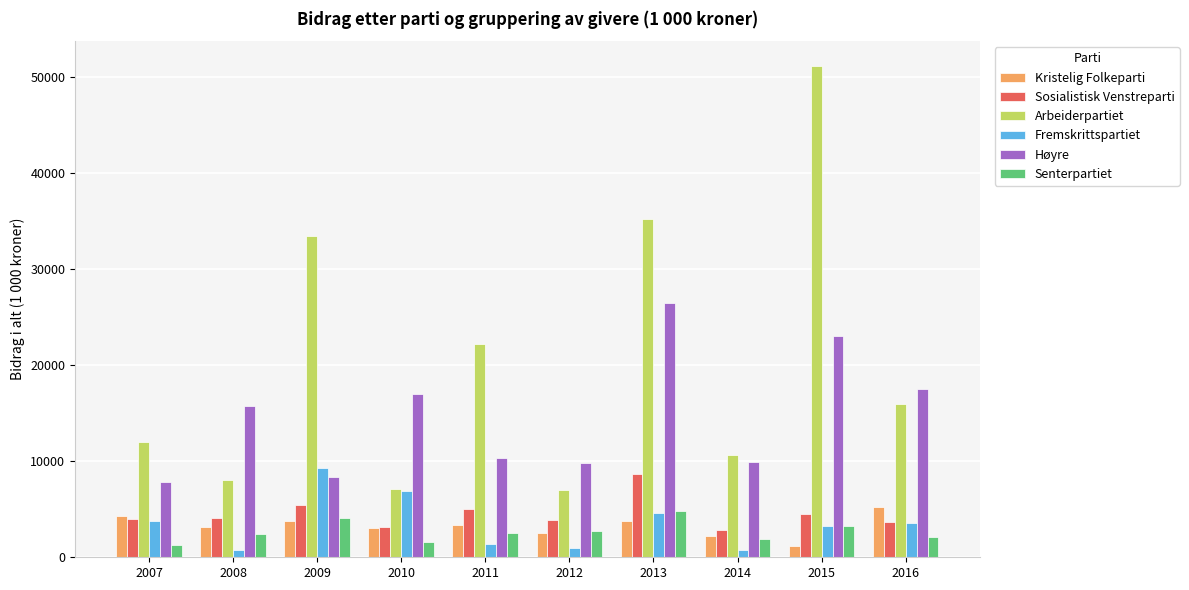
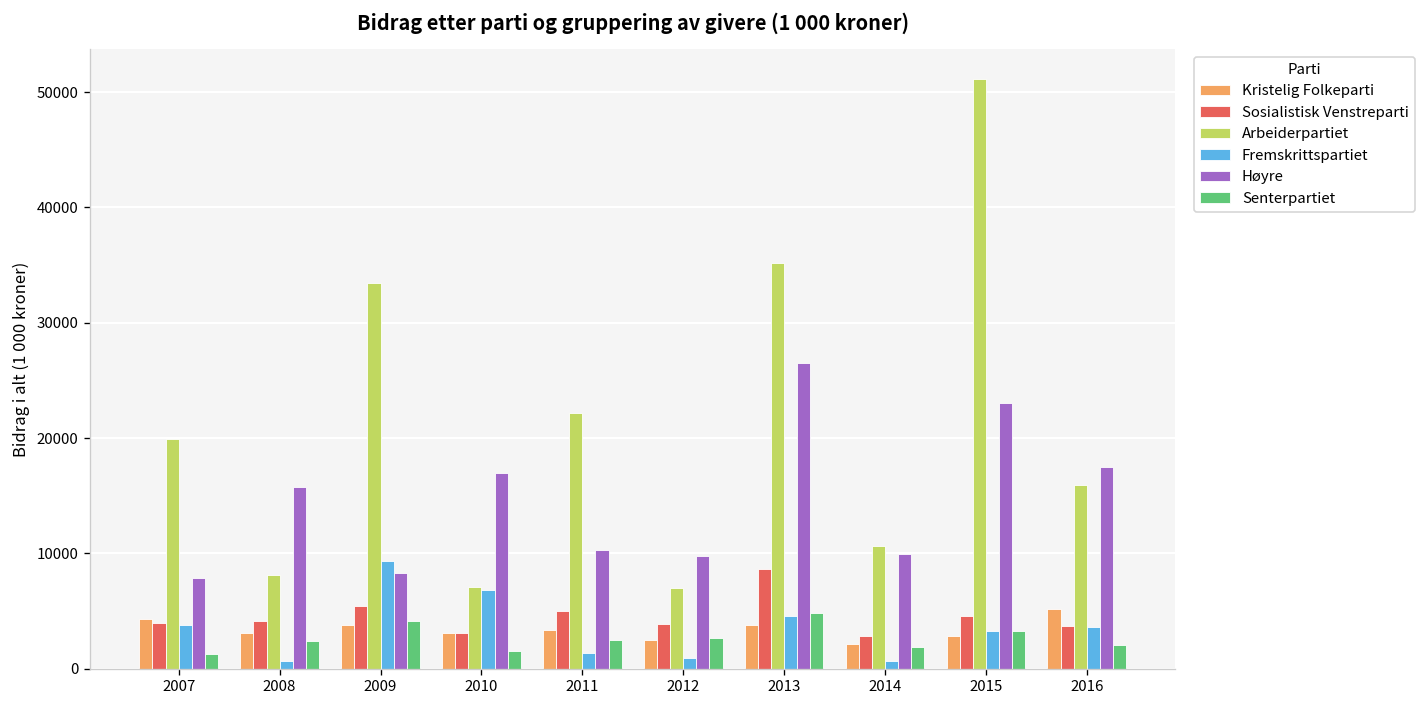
Arbeiderpartiet, 2007: 12000 -> 20000
Kristelig Folkeparti, 2015: 1000 -> 3000
